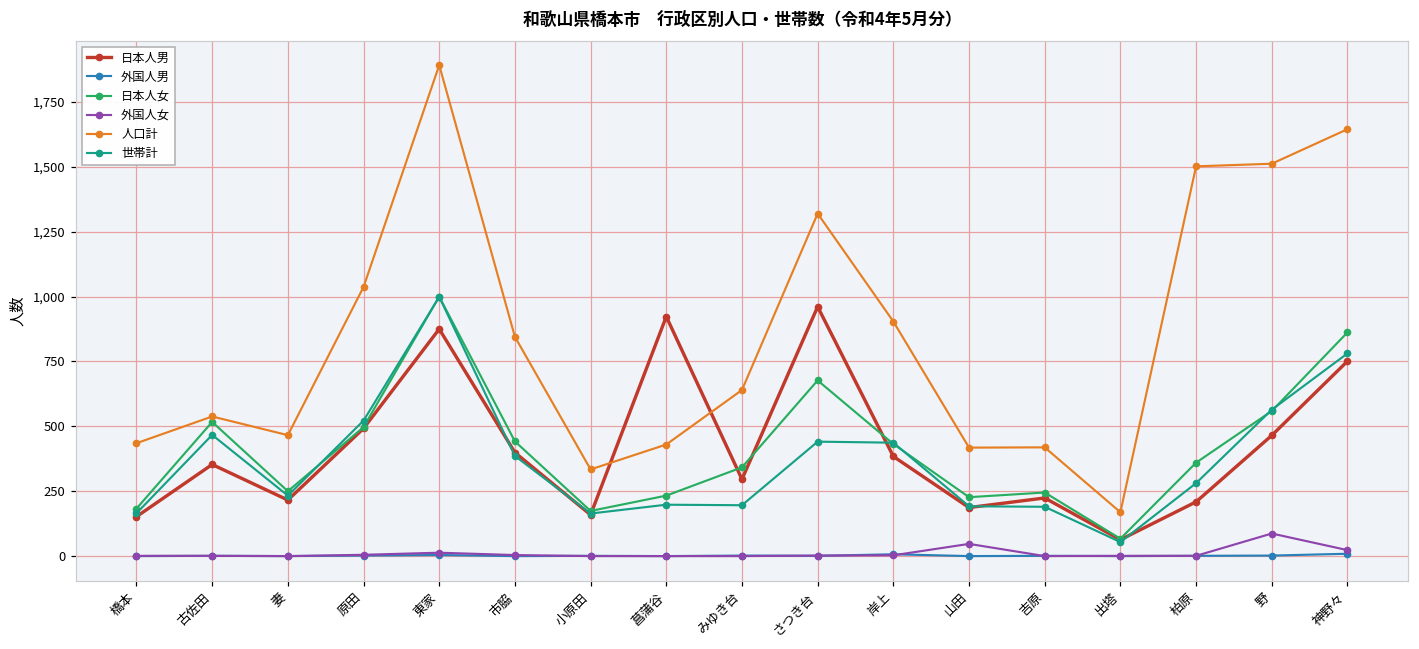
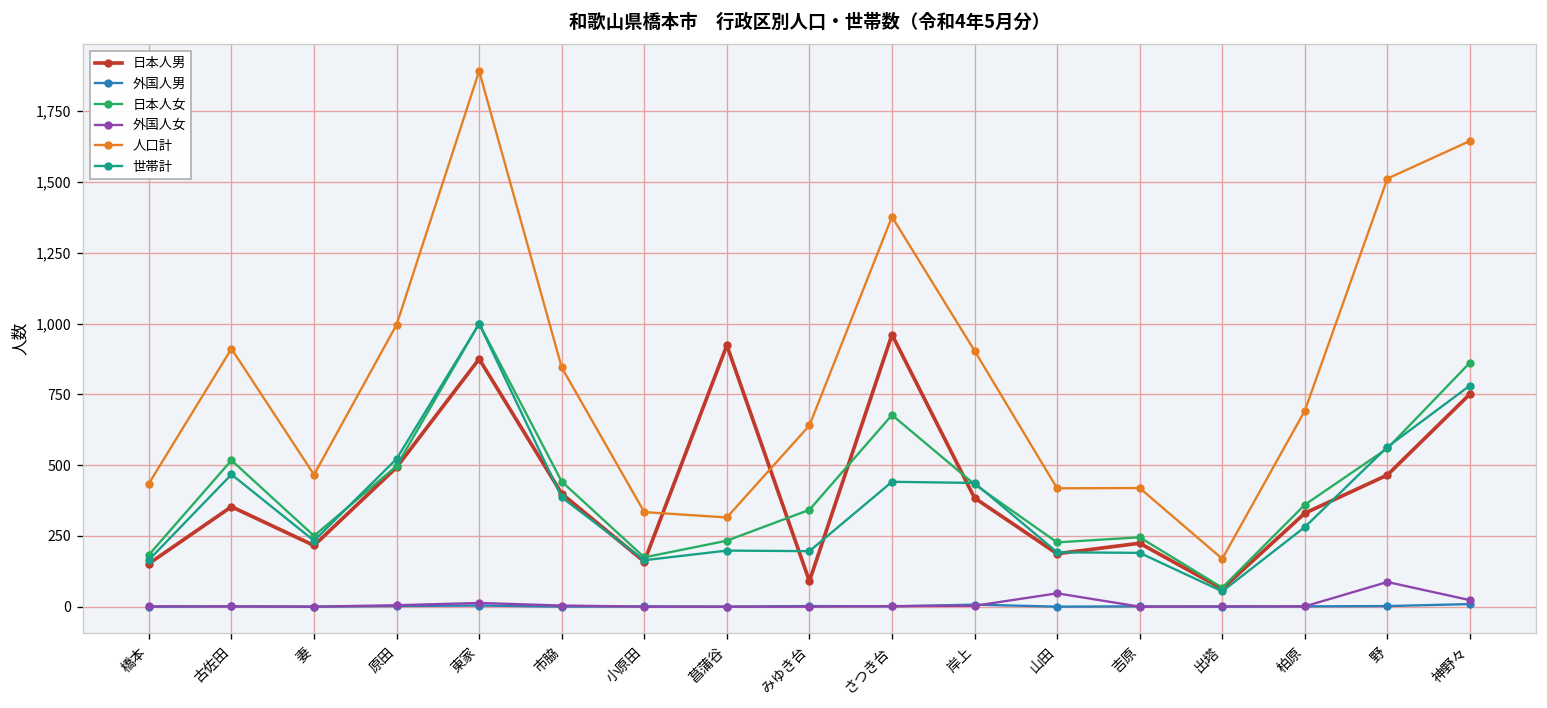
人口計, 古佐田: 540 -> 910
人口計, 原田: 1,040 -> 1,000
人口計, 菖蒲谷: 430 -> 320
日本人男, みゆき台: 300 -> 90
人口計, さつき台: 1,320 -> 1,380
日本人男, 柏原: 210 -> 330
人口計, 柏原: 1,500 -> 690
